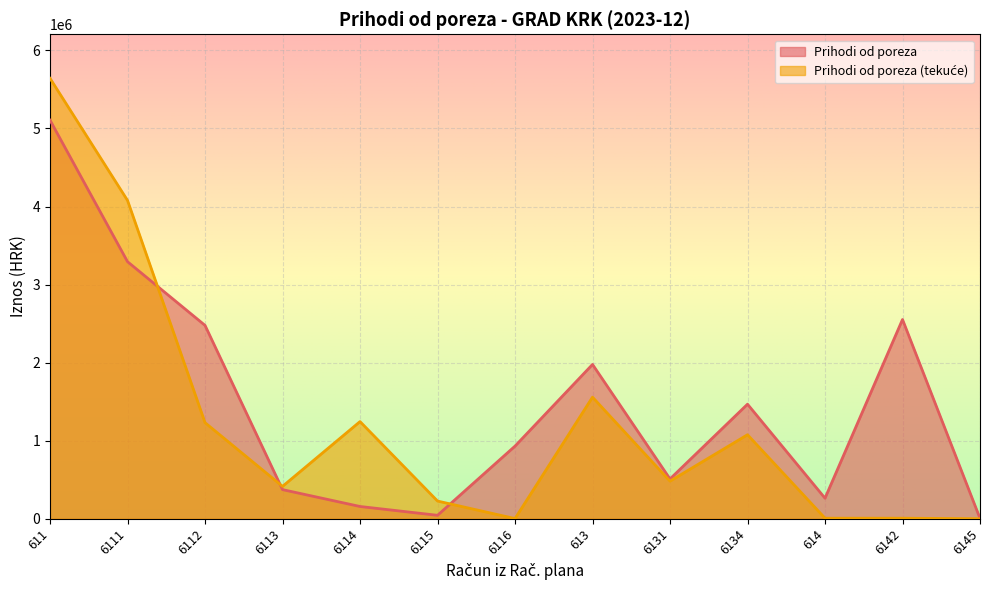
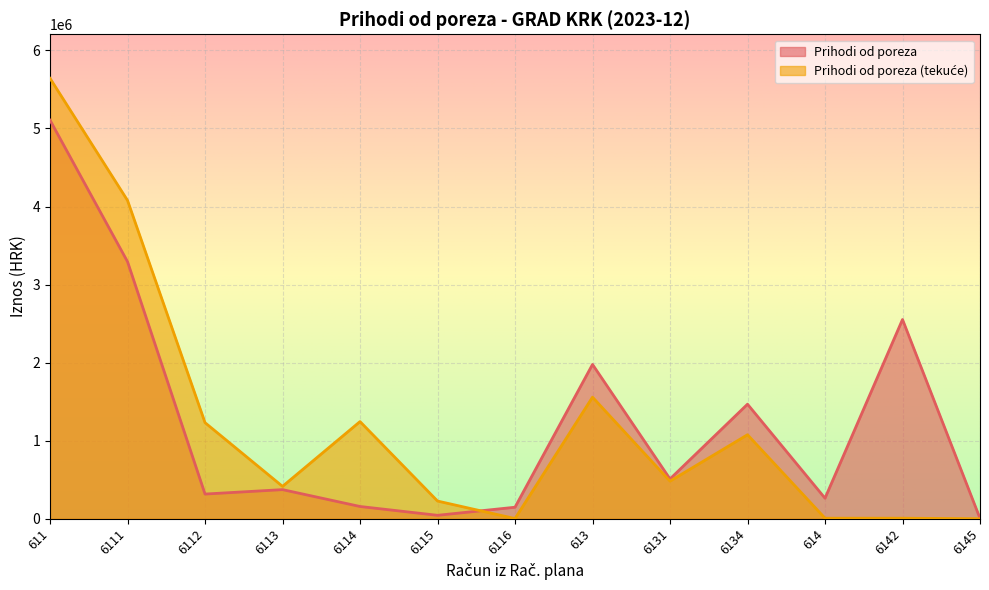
Prihodi od poreza, 6112: 2500000 -> 300000
Prihodi od poreza, 6116: 900000 -> 100000
